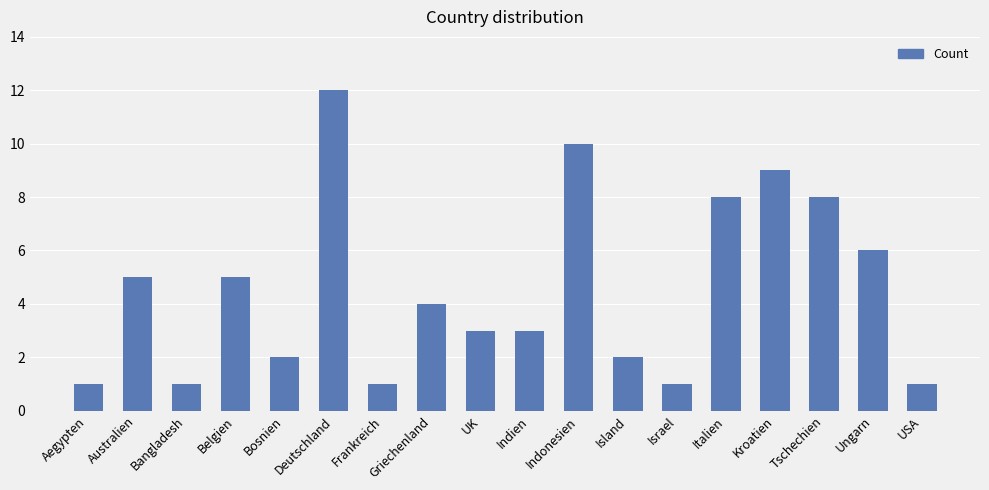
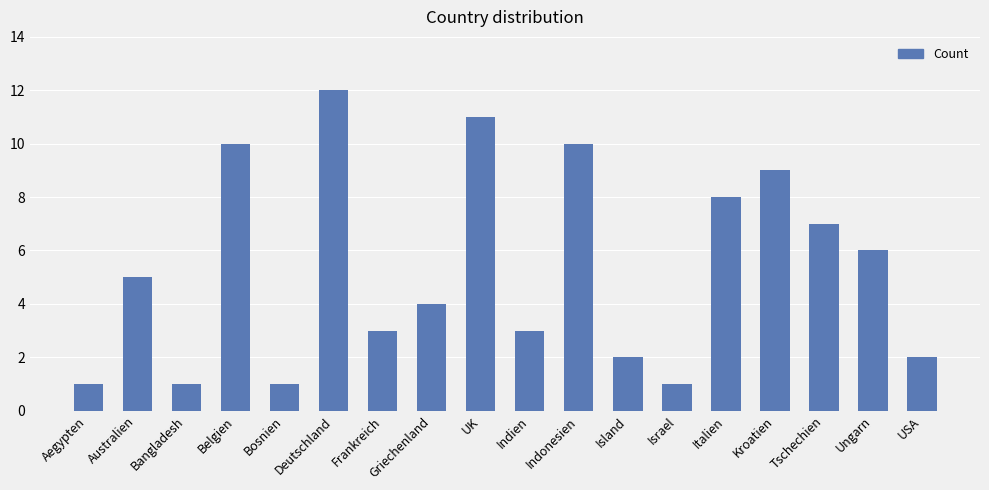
Belgien: 5 -> 10
Bosnien: 2 -> 1
Frankreich: 1 -> 3
UK: 3 -> 11
Tschechien: 8 -> 7
USA: 1 -> 2
